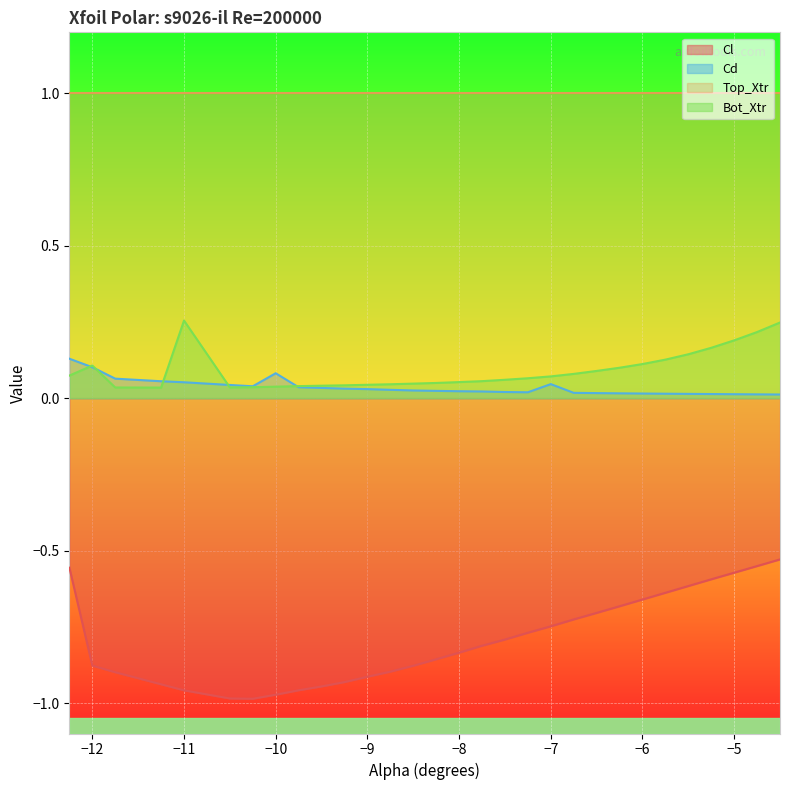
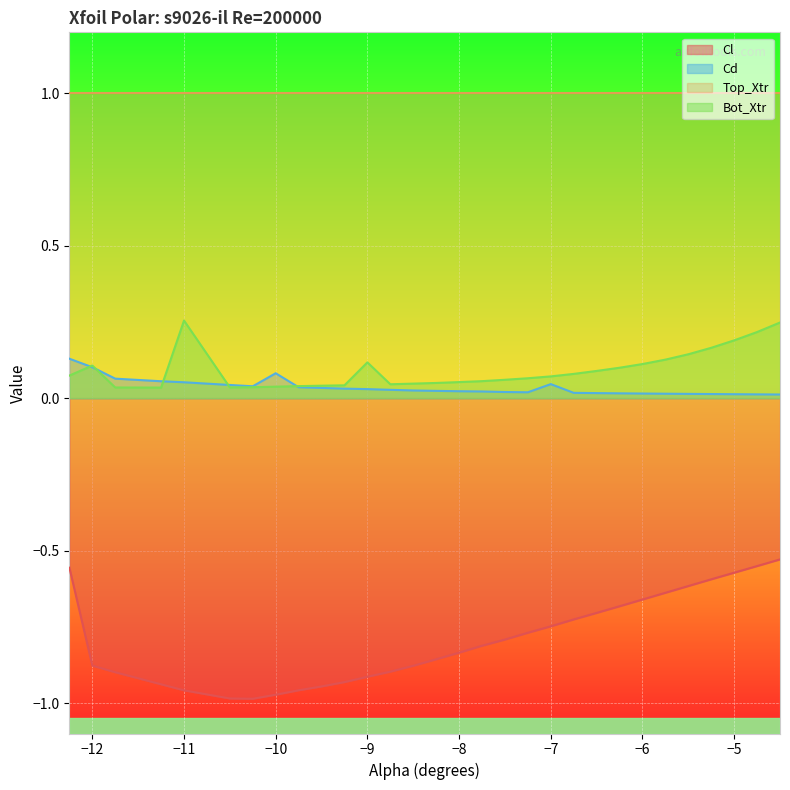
Bot_Xtr, −9: 0.04 -> 0.12
